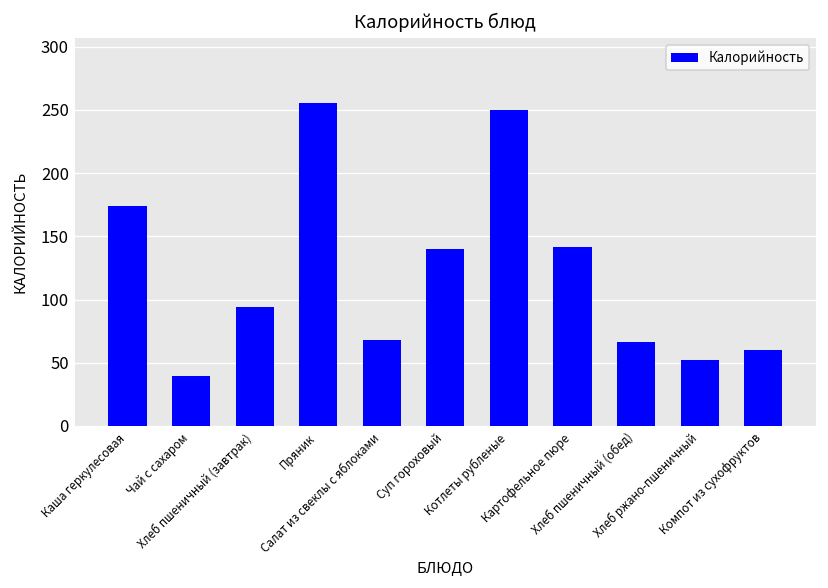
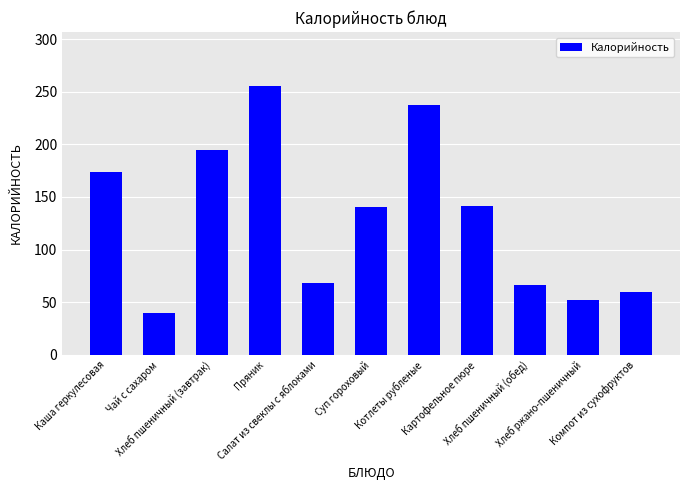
Хлеб пшеничный (завтрак): 94 -> 195
Котлеты рубленые: 250 -> 237
